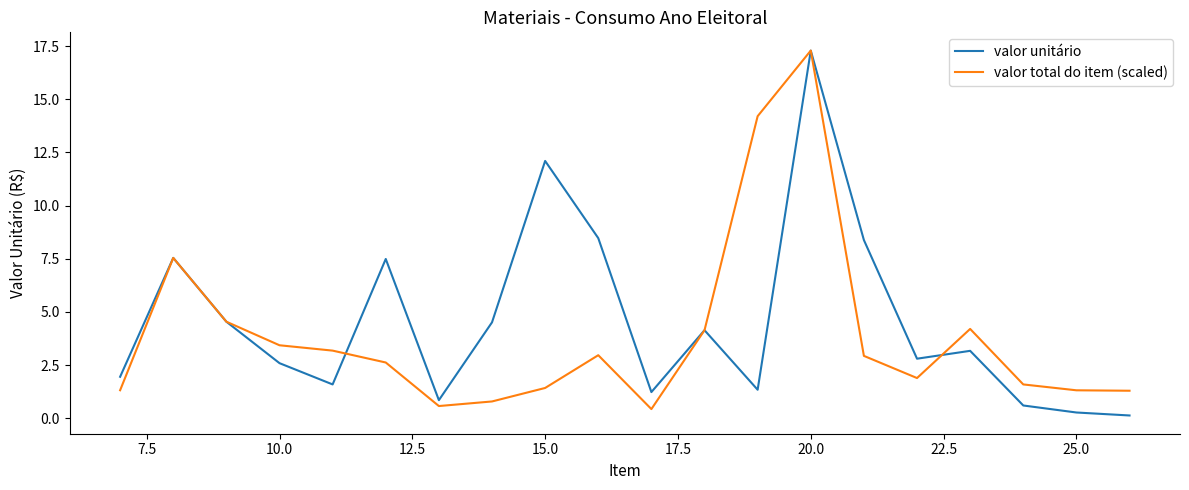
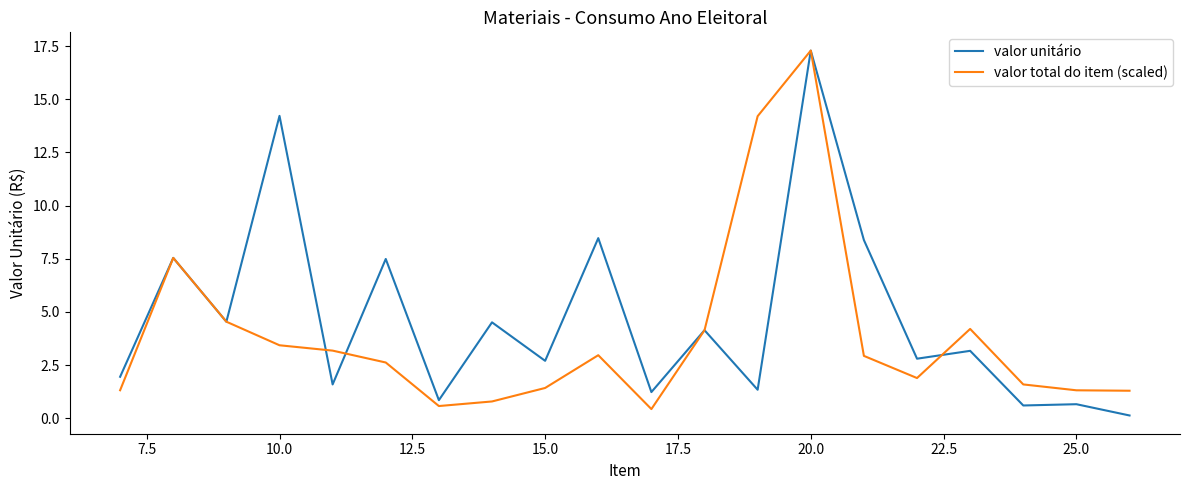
valor unitário, 10.0: 2.6 -> 14.2
valor unitário, 15.0: 12.1 -> 2.7
valor unitário, 25.0: 0.3 -> 0.7
